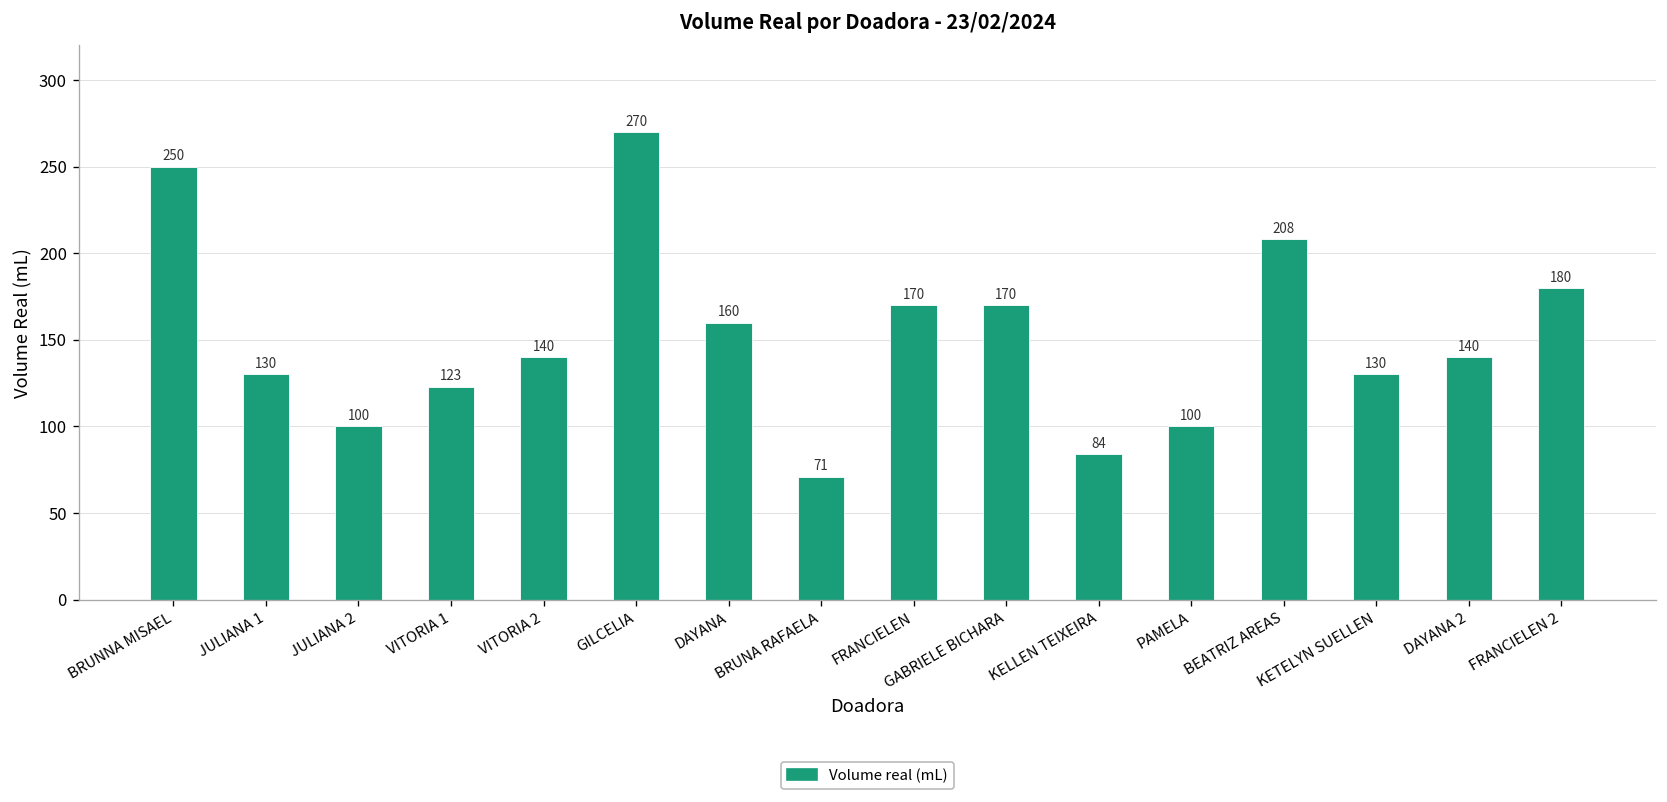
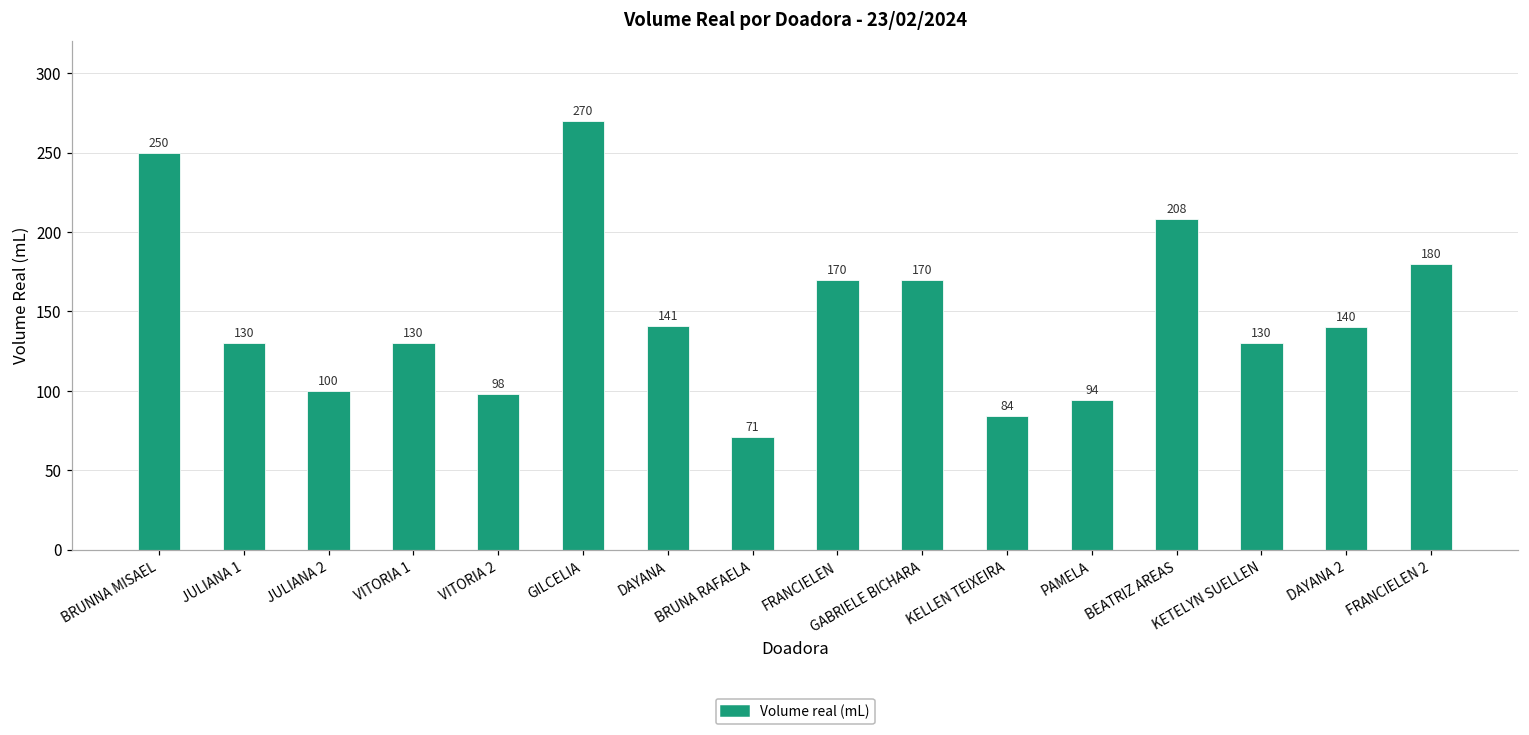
VITORIA 1: 123 -> 130
VITORIA 2: 140 -> 98
DAYANA: 160 -> 141
PAMELA: 100 -> 94
